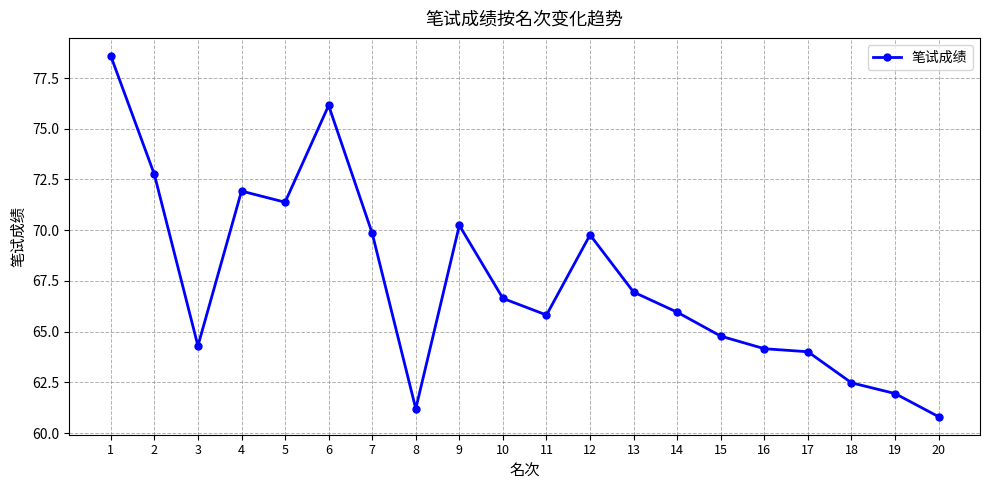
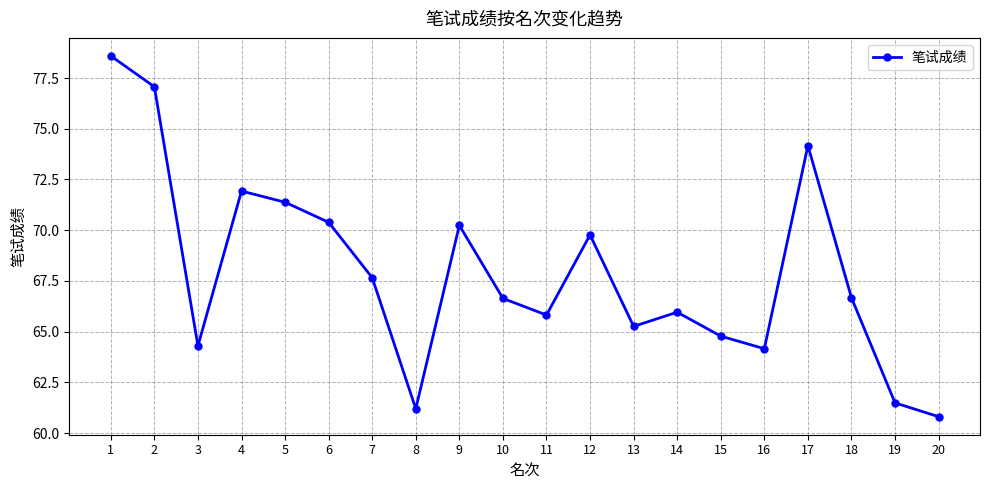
2: 72.8 -> 77.1
6: 76.2 -> 70.4
7: 69.9 -> 67.7
13: 67.0 -> 65.3
17: 64.0 -> 74.2
18: 62.5 -> 66.7
19: 62.0 -> 61.5
